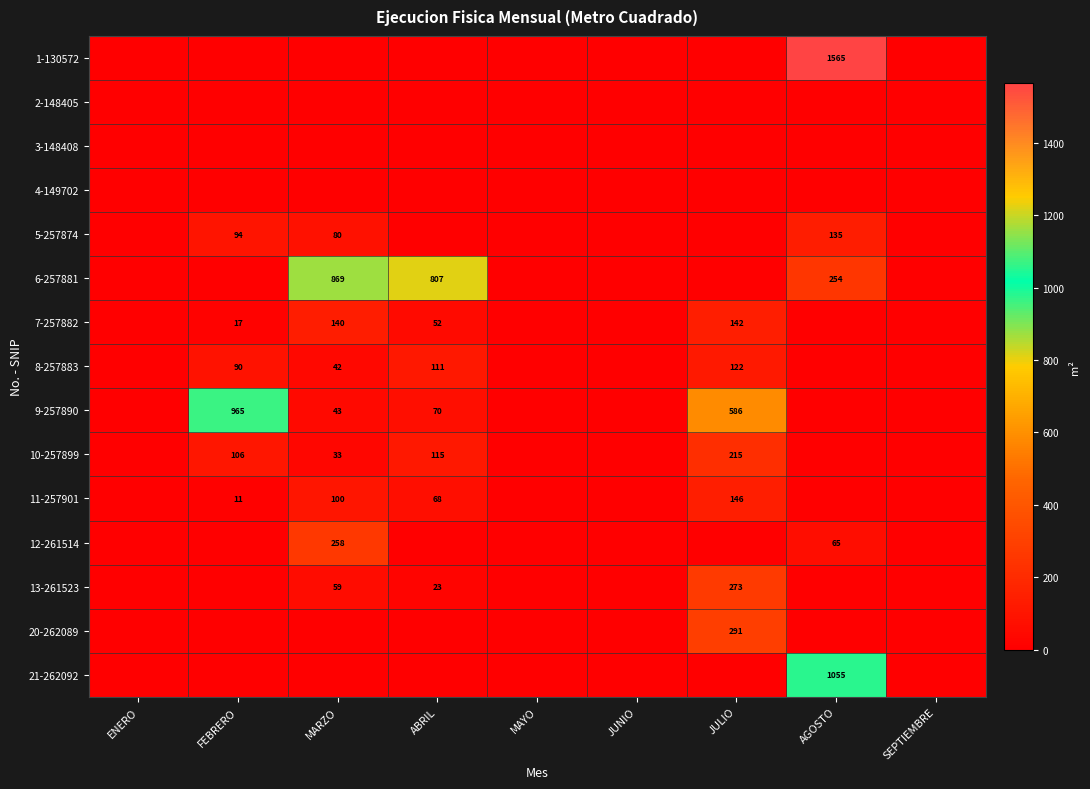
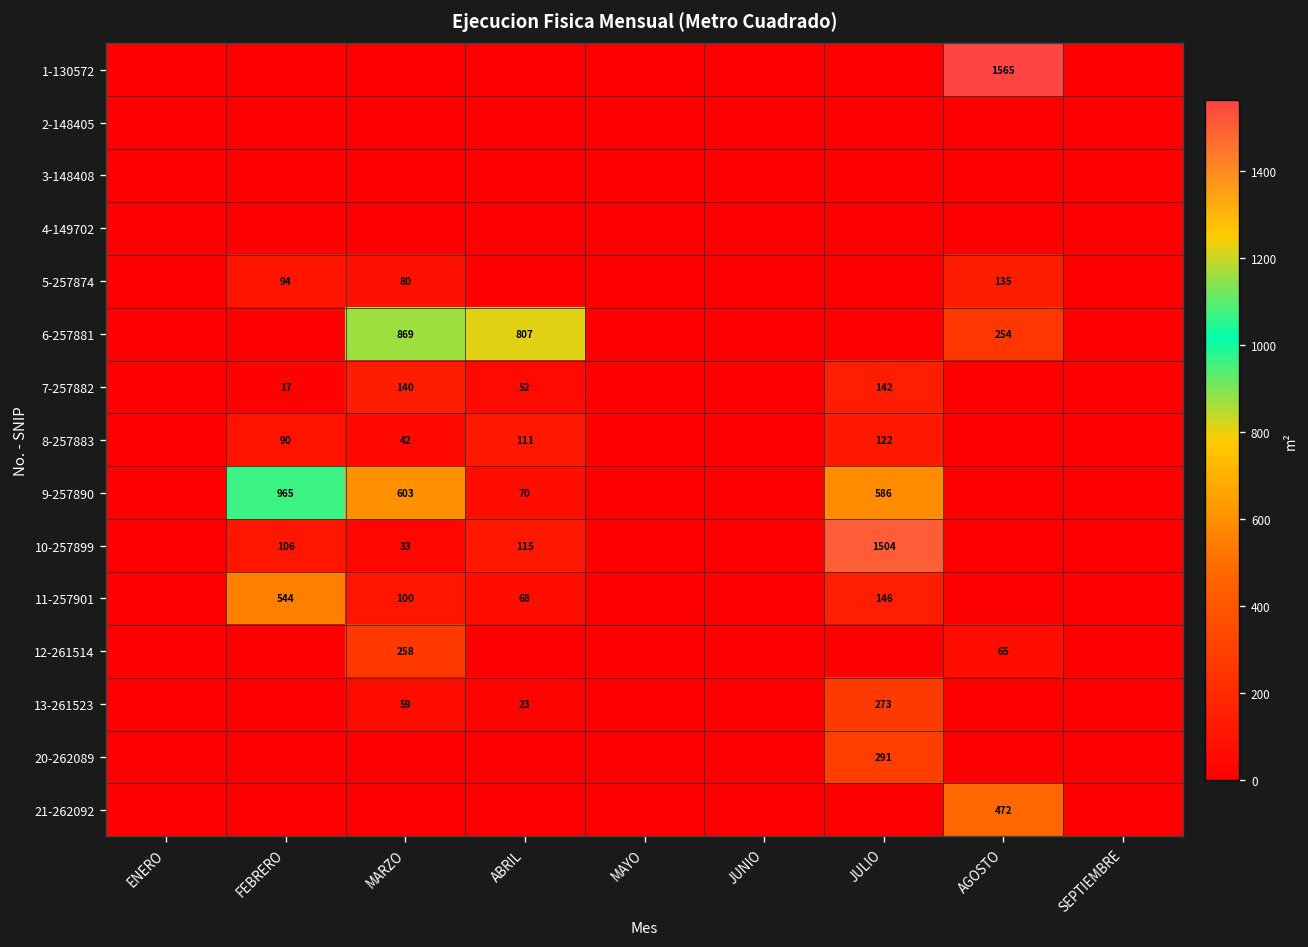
9-257890, MARZO: 43 -> 603
10-257899, JULIO: 215 -> 1504
11-257901, FEBRERO: 11 -> 544
21-262092, AGOSTO: 1055 -> 472
